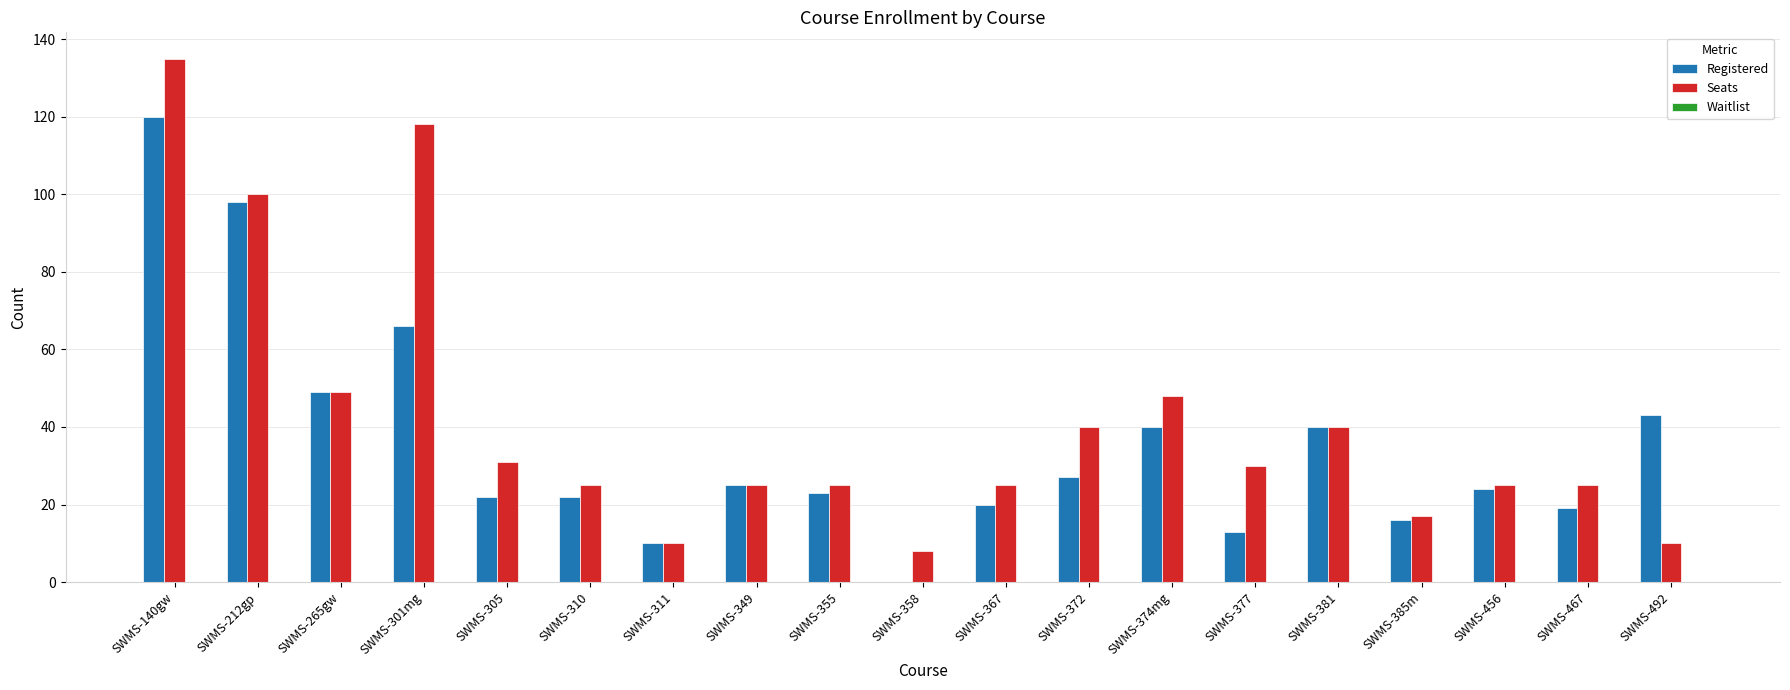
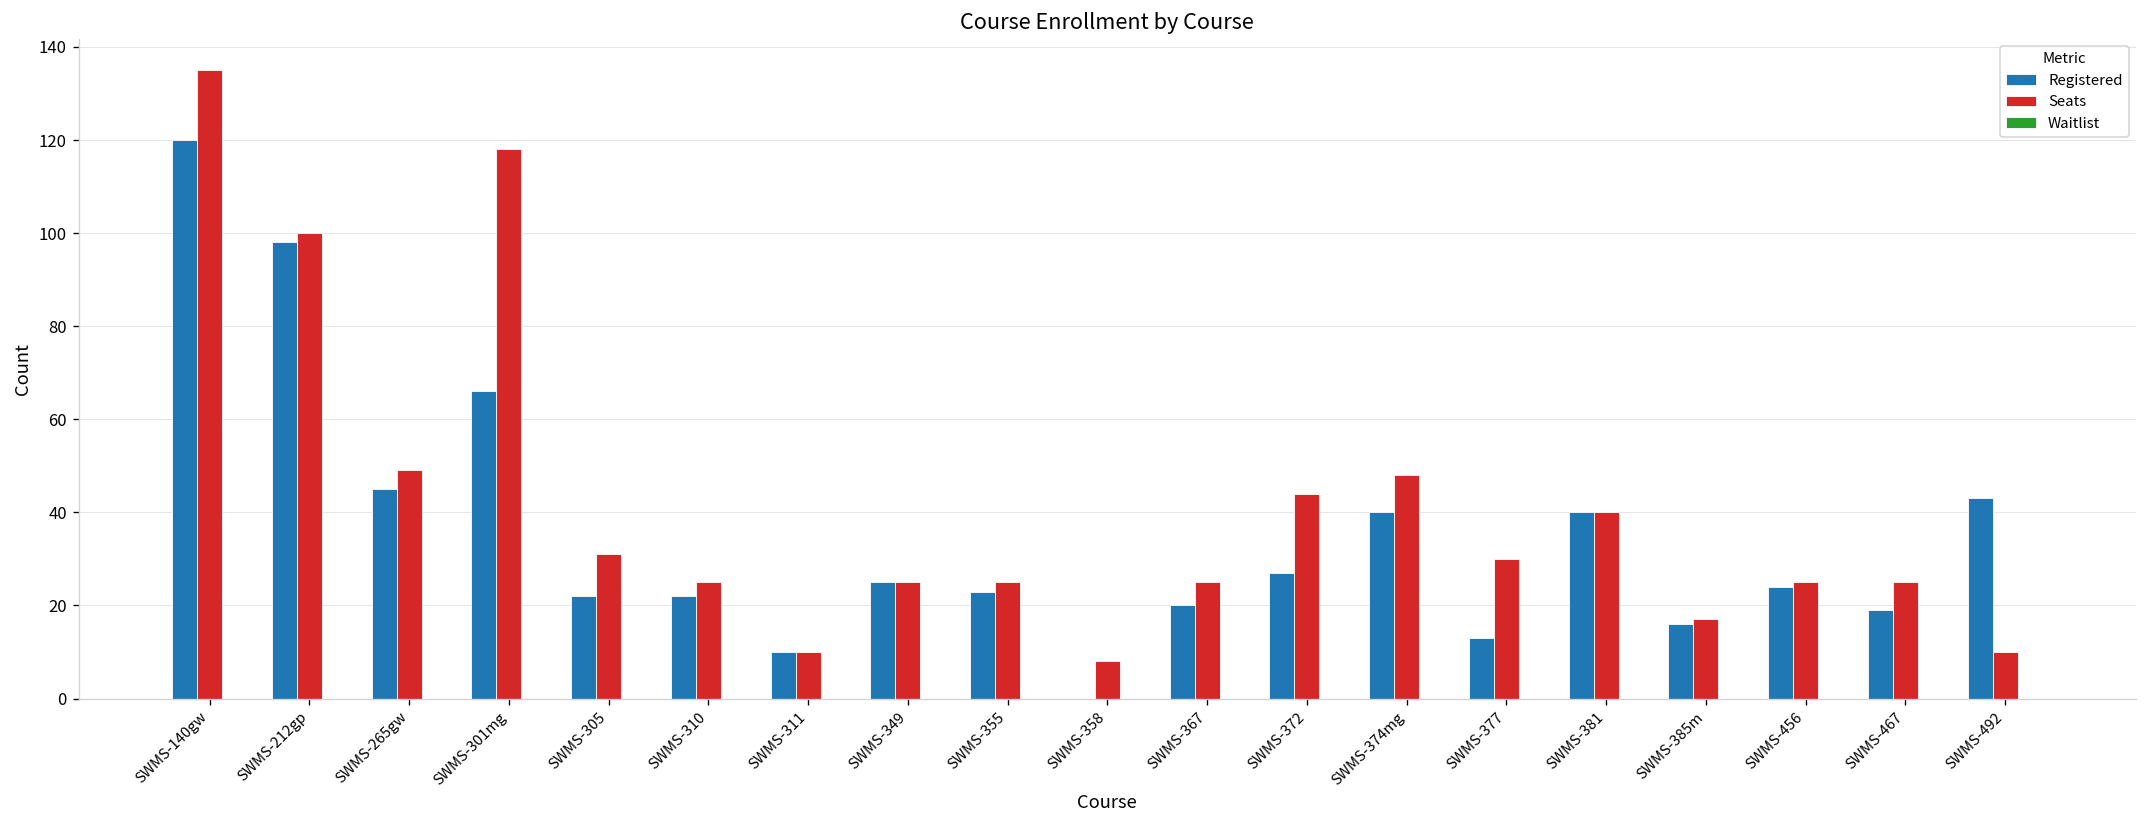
Registered, SWMS-265gw: 49 -> 45
Seats, SWMS-372: 40 -> 44
